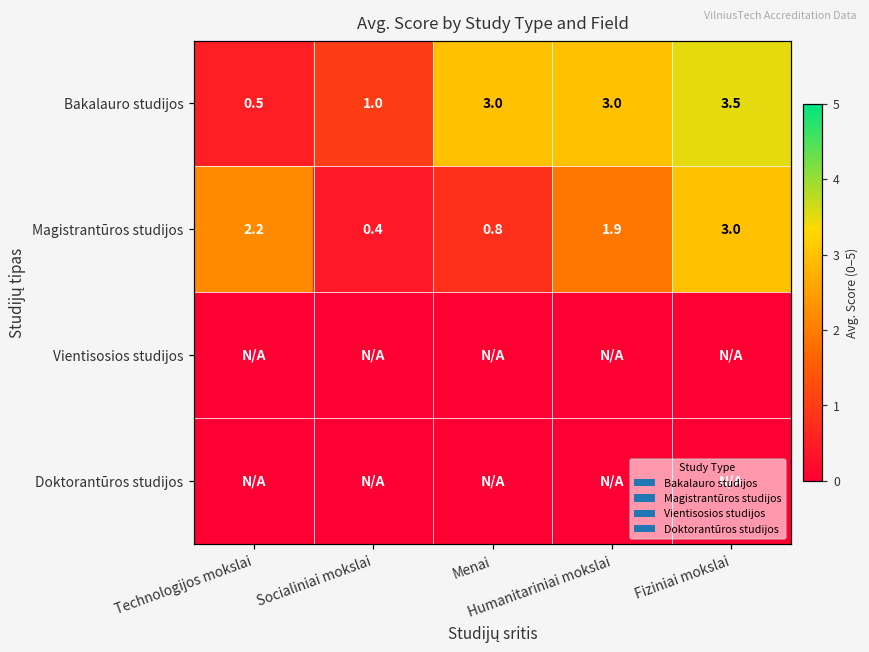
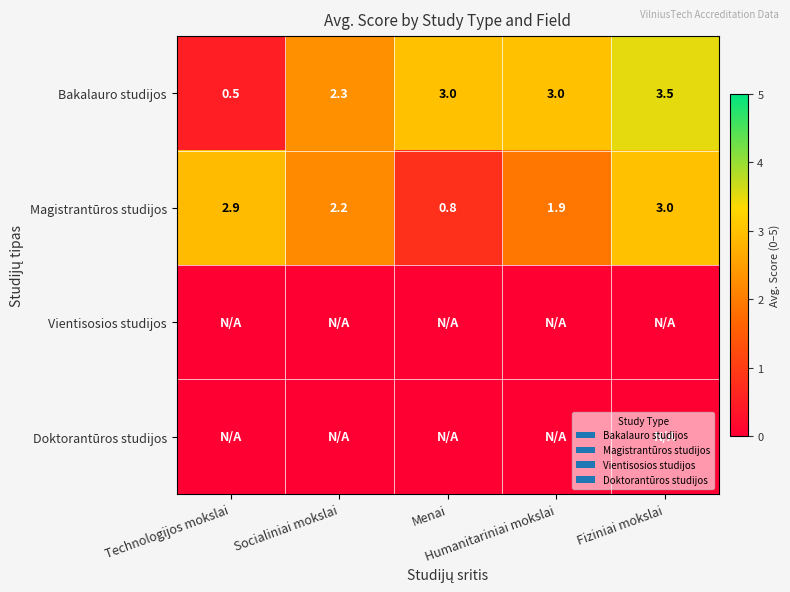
Bakalauro studijos, Socialiniai mokslai: 1.0 -> 2.3
Magistrantūros studijos, Technologijos mokslai: 2.2 -> 2.9
Magistrantūros studijos, Socialiniai mokslai: 0.4 -> 2.2
